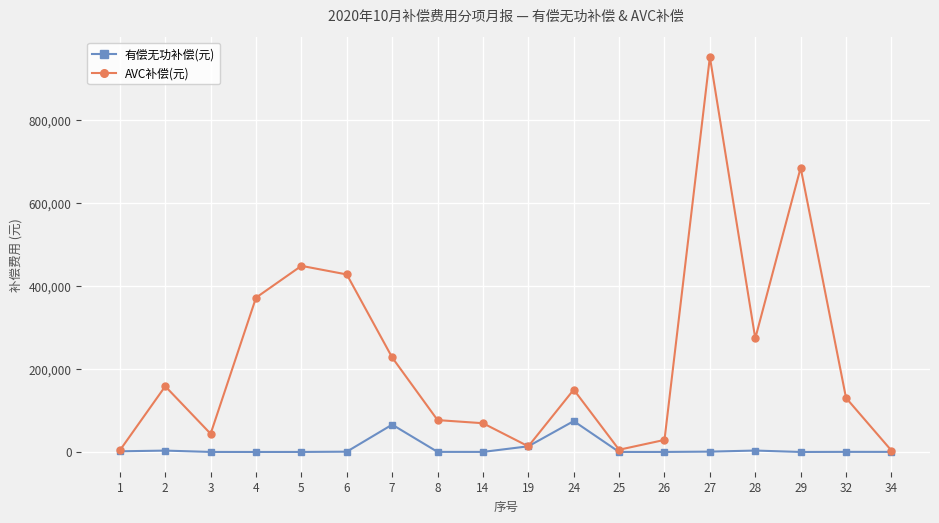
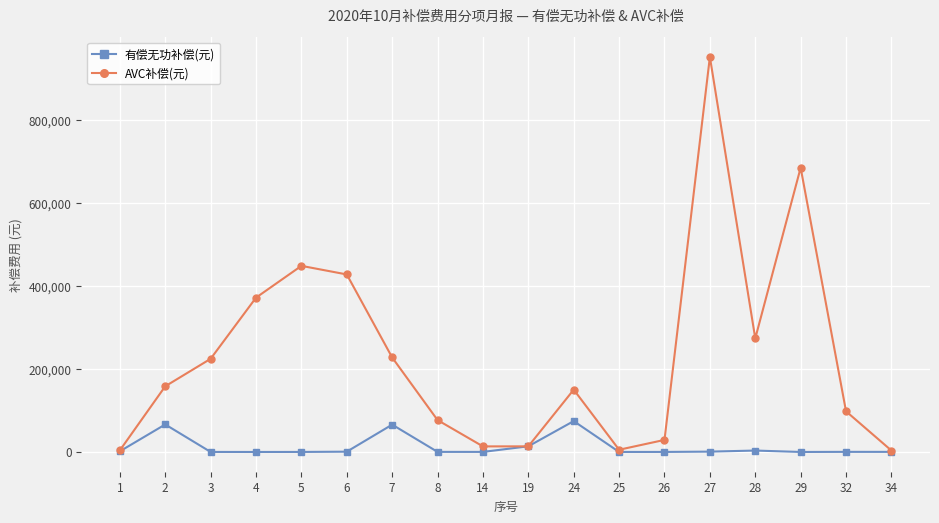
有偿无功补偿(元), 2: 0 -> 70,000
AVC补偿(元), 3: 40,000 -> 220,000
AVC补偿(元), 14: 70,000 -> 10,000
AVC补偿(元), 32: 130,000 -> 100,000
